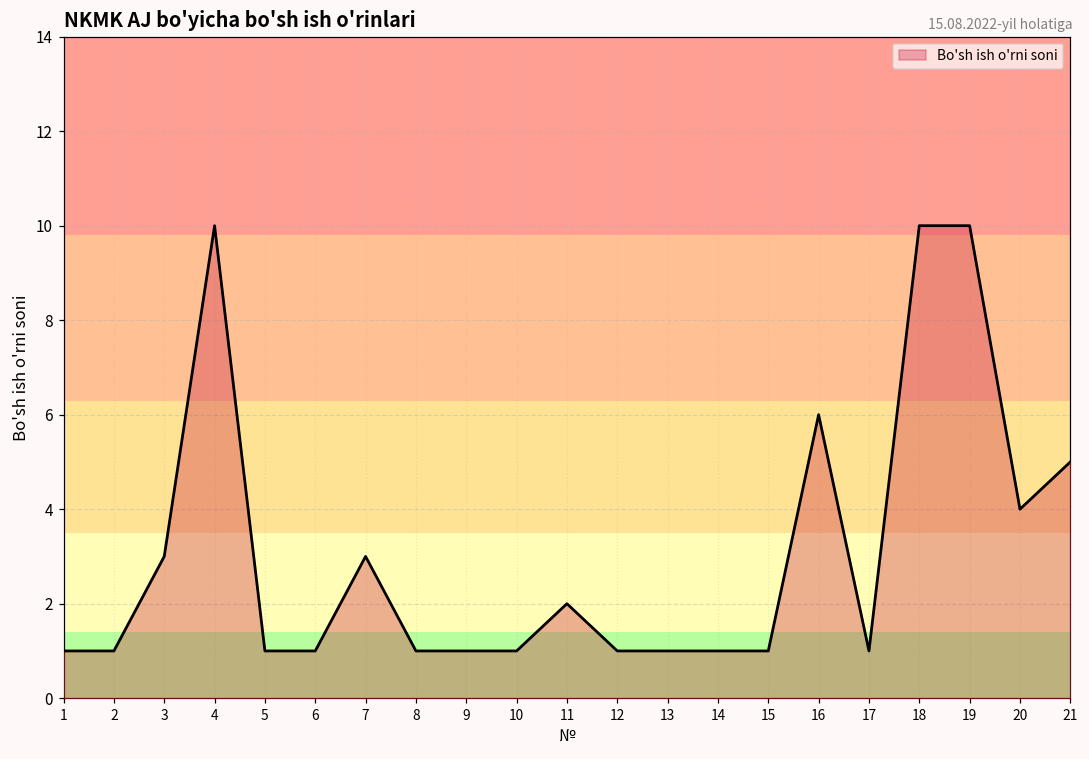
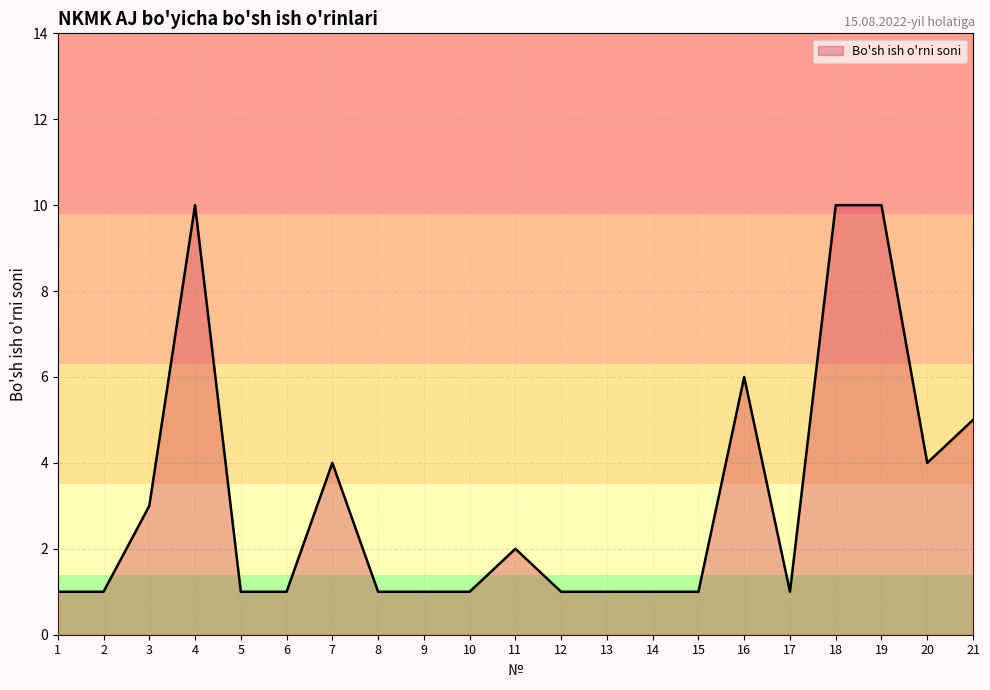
7: 3 -> 4
